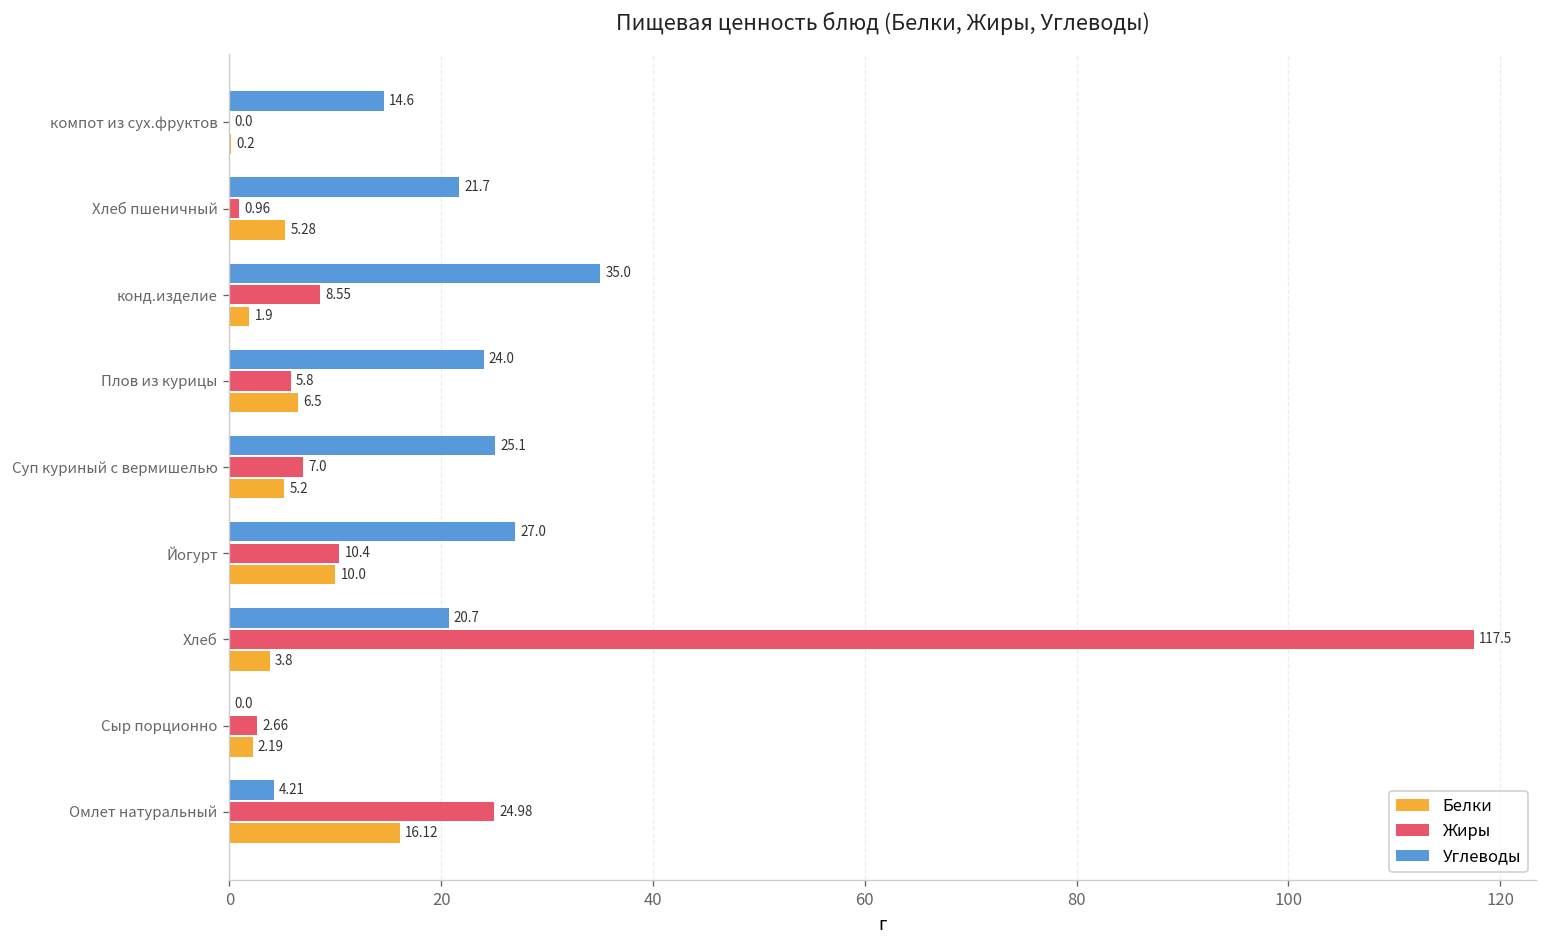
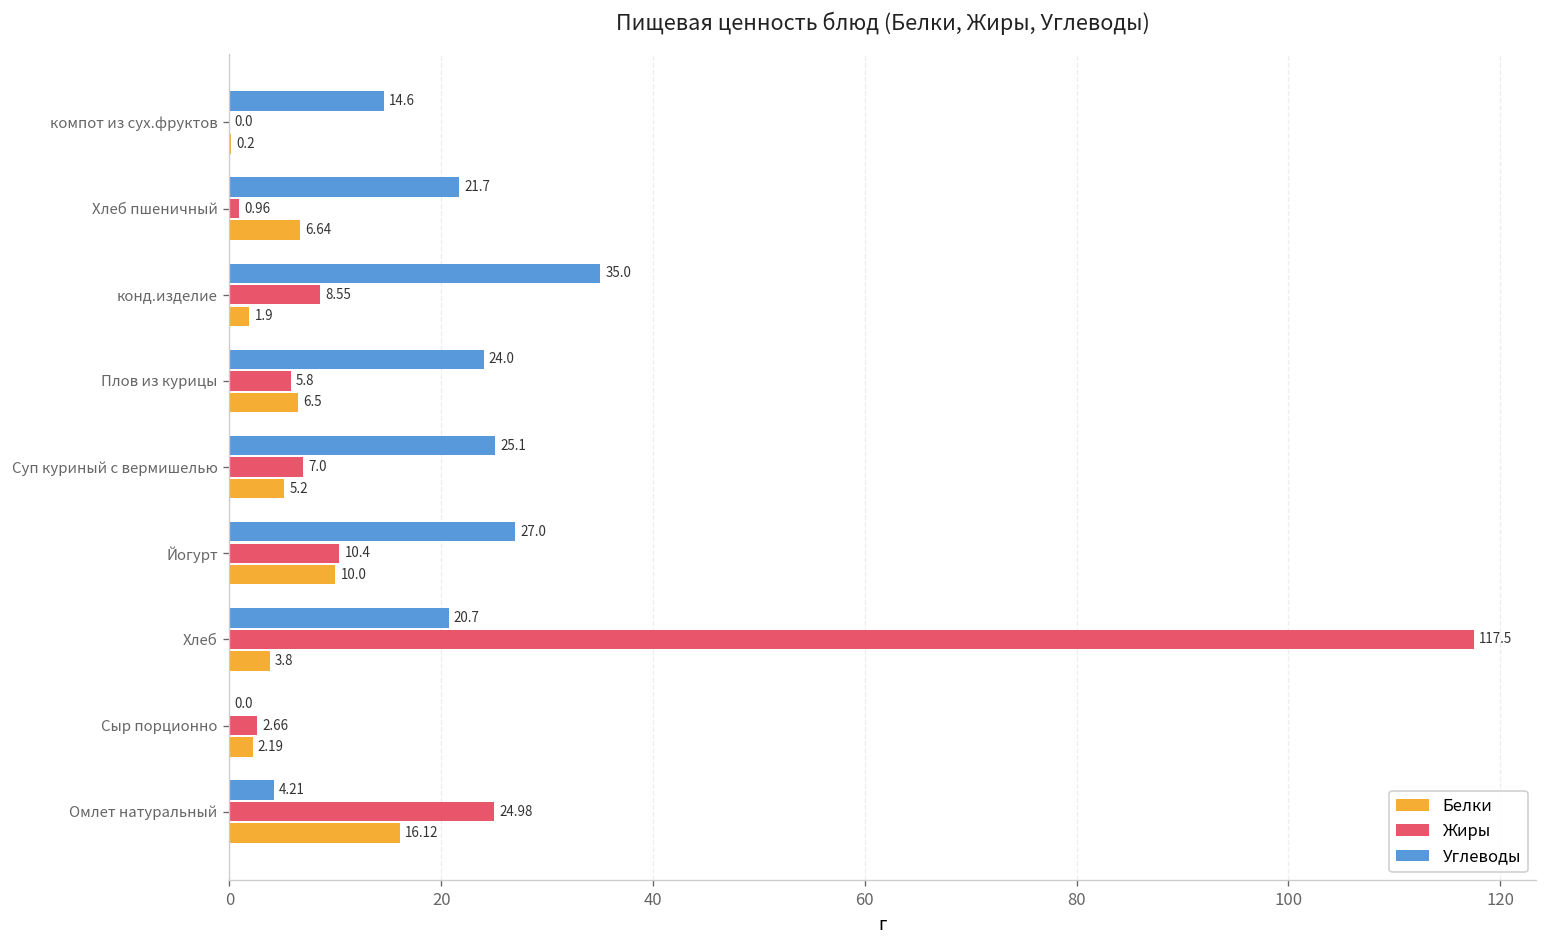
Белки, Хлеб пшеничный: 5.28 -> 6.64
